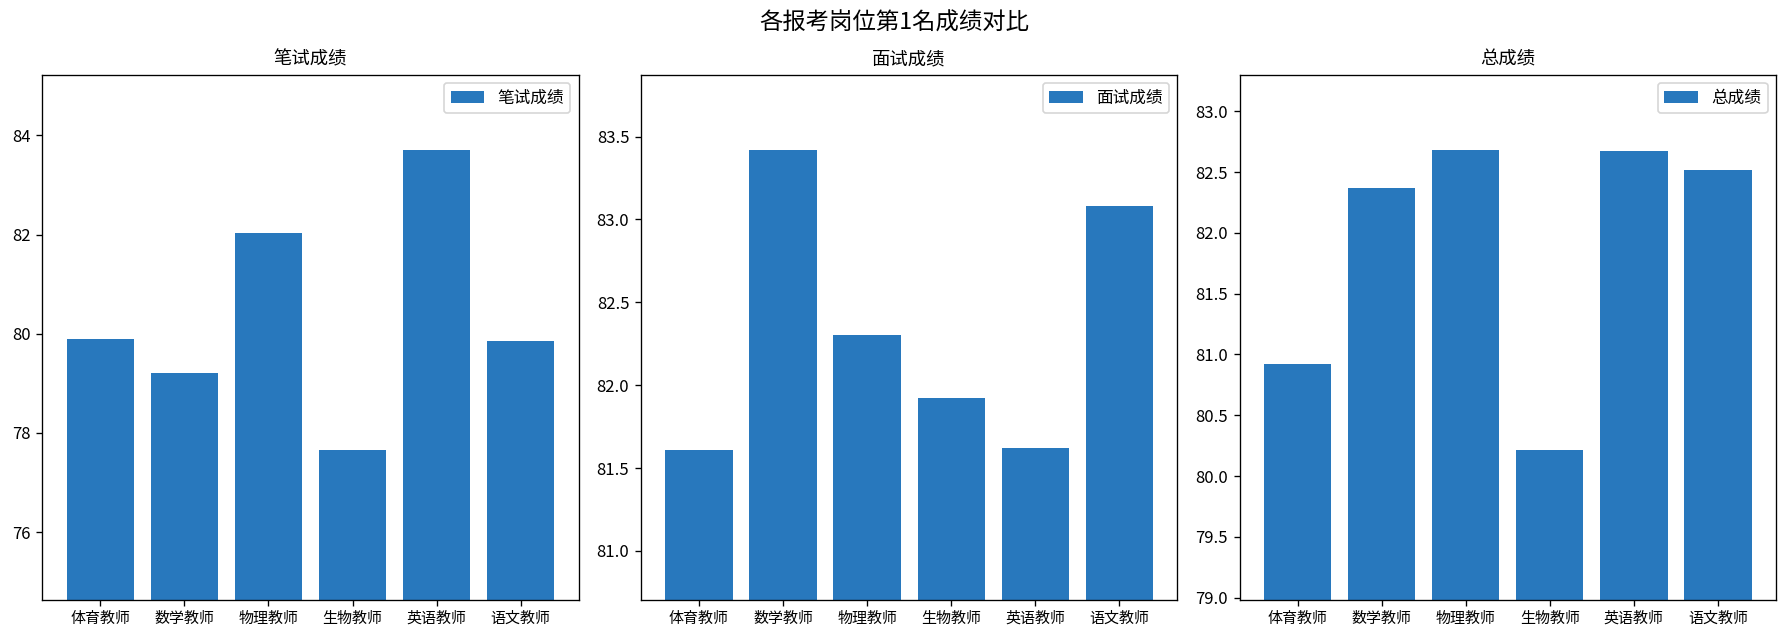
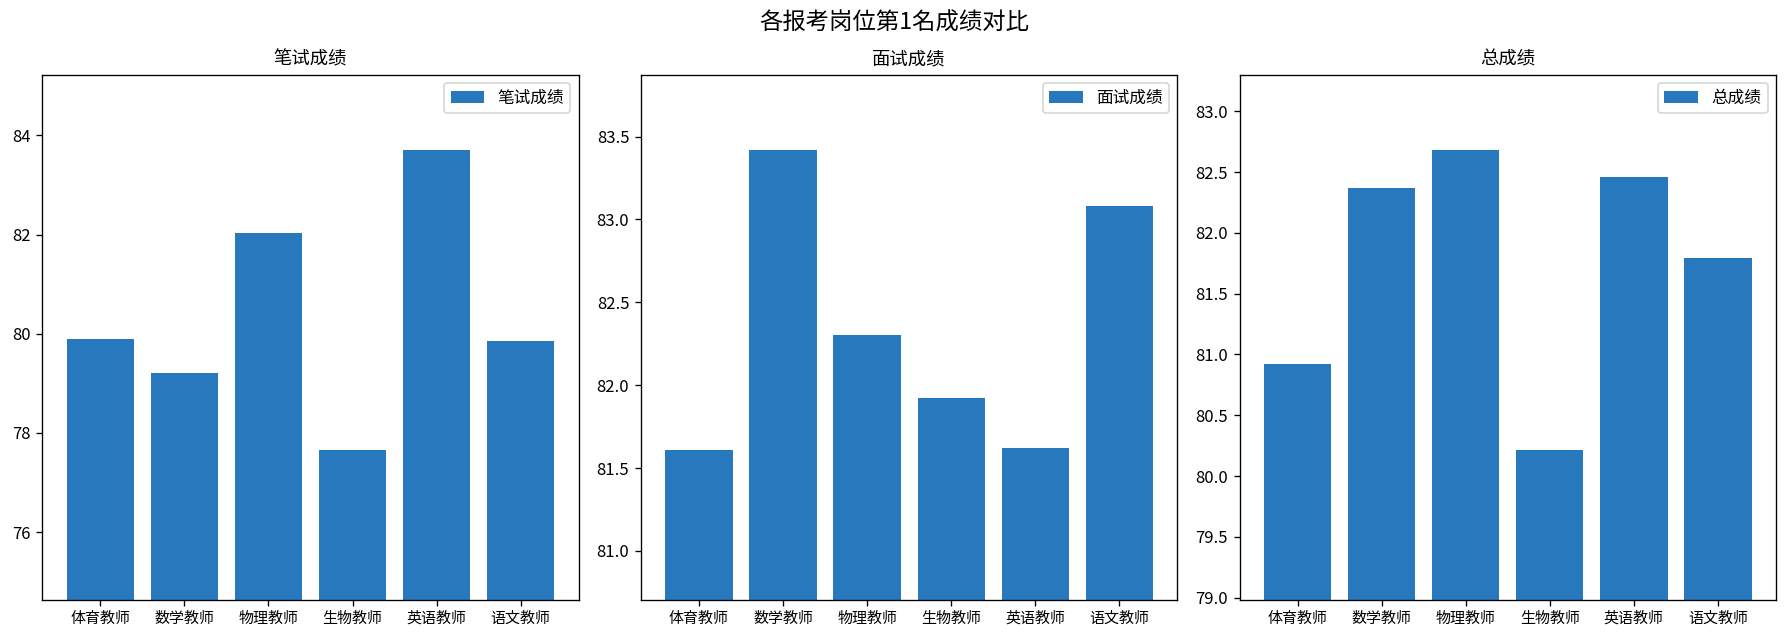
总成绩, 英语教师: 82.67 -> 82.46
总成绩, 语文教师: 82.52 -> 81.79
